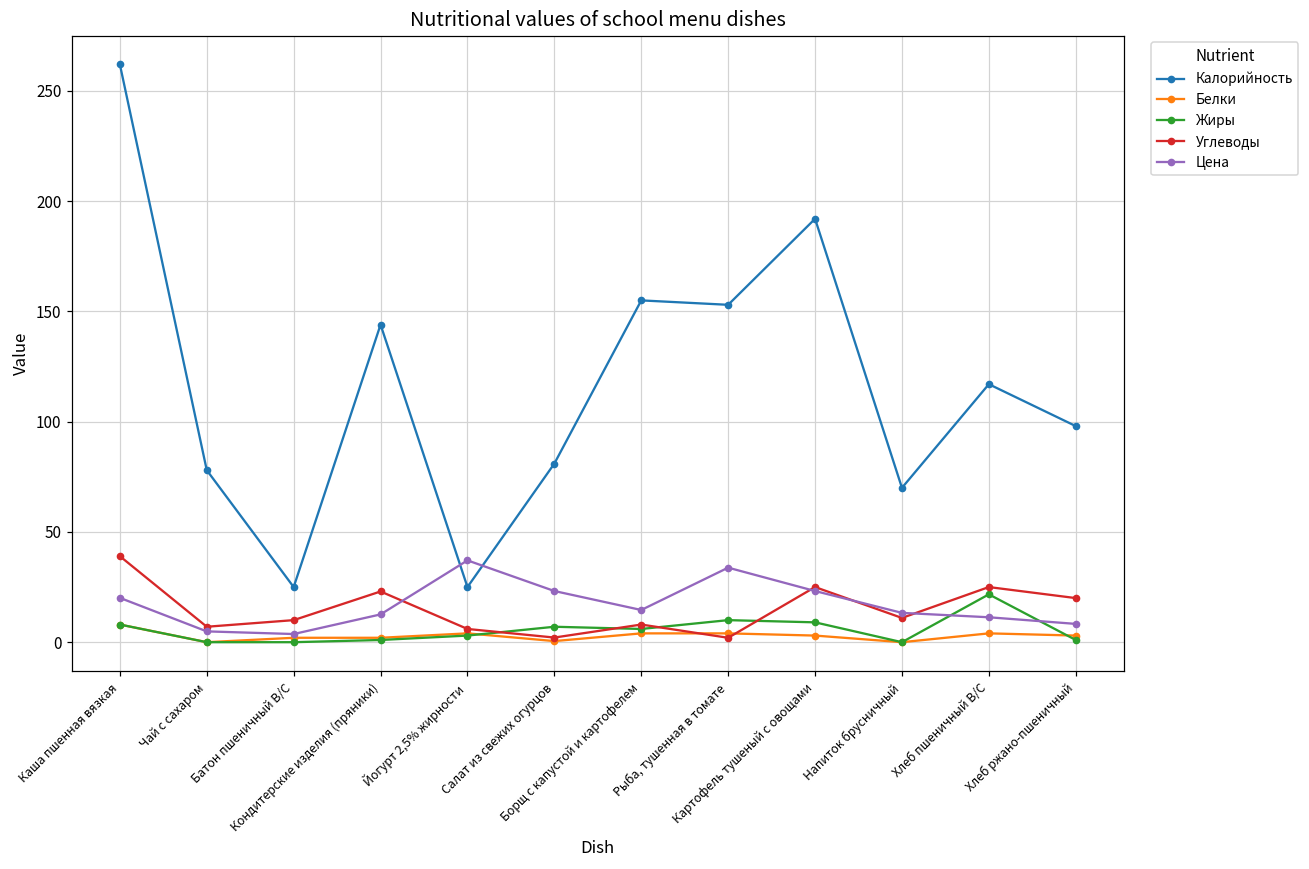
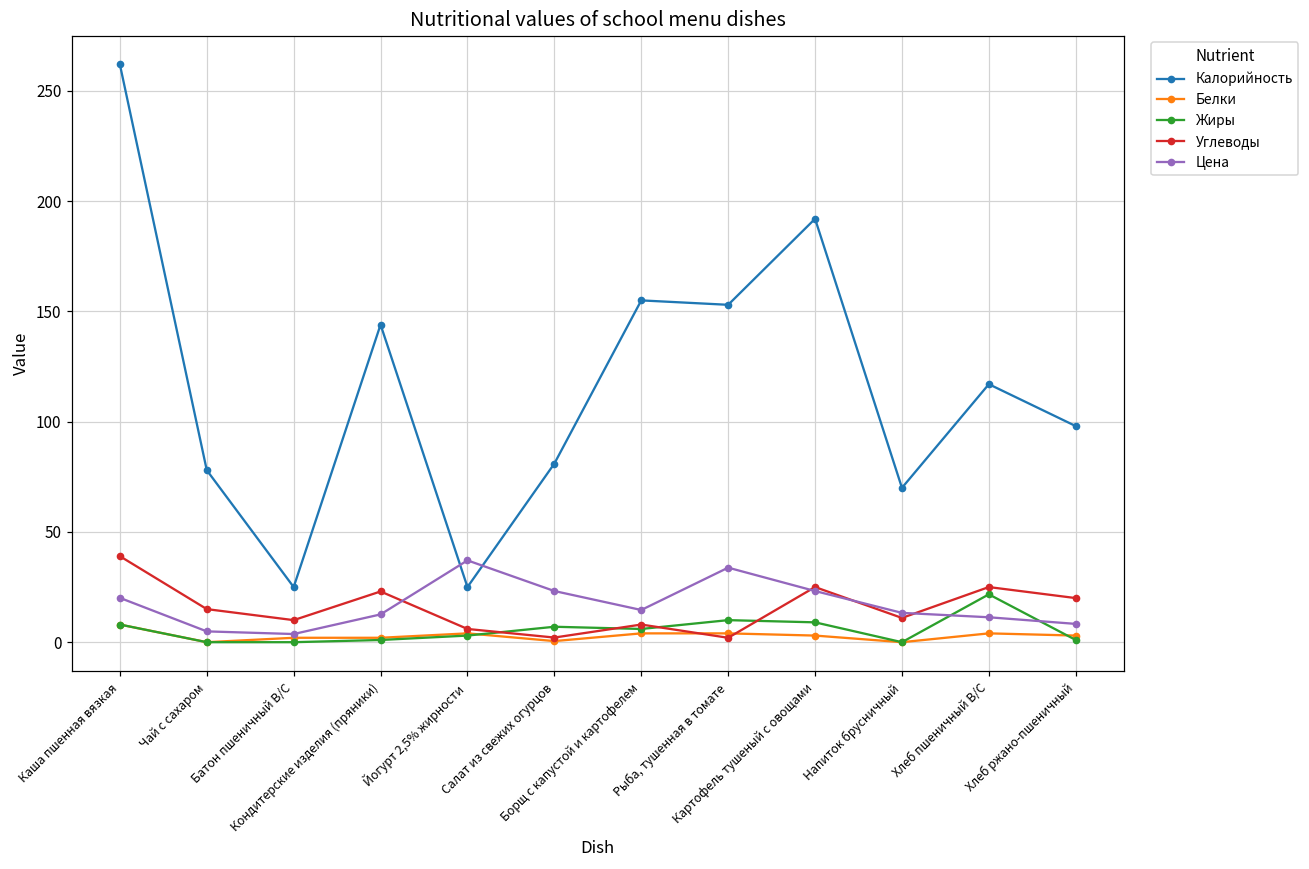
Углеводы, Чай с сахаром: 7 -> 15
